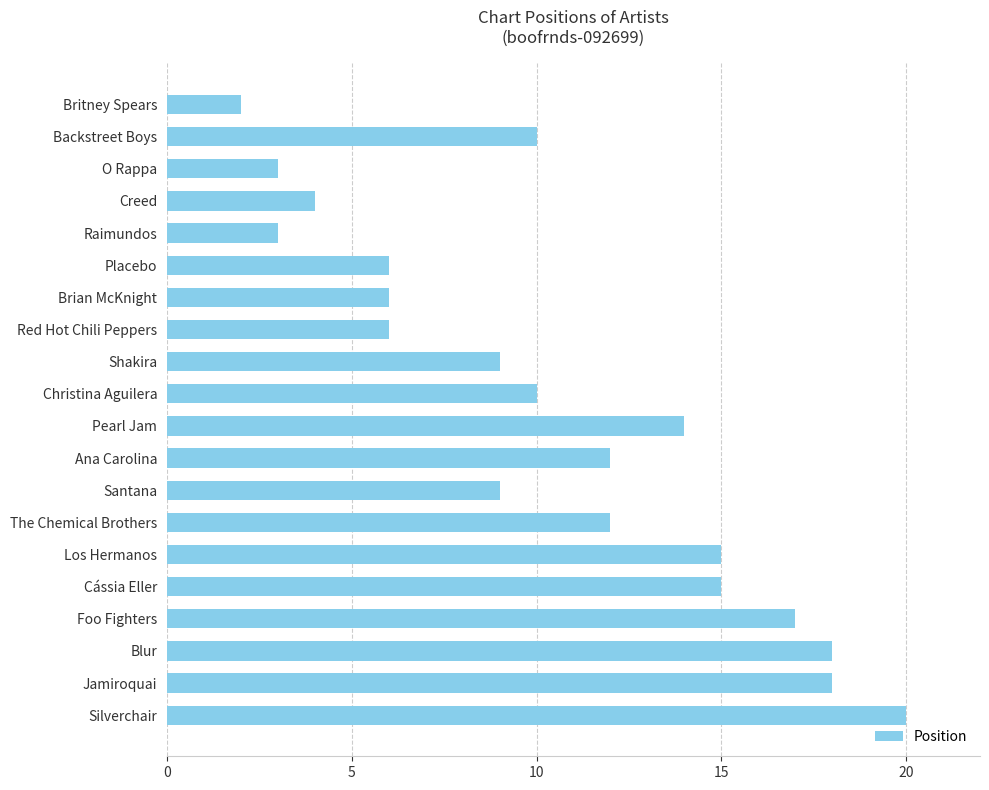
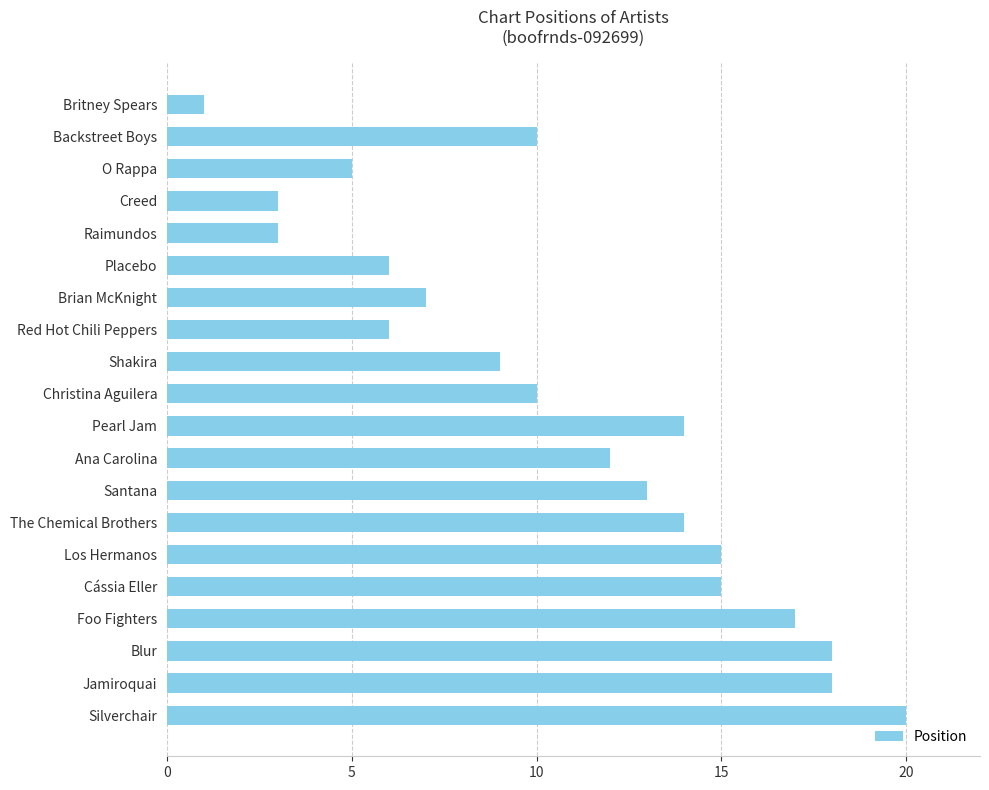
Britney Spears: 2 -> 1
O Rappa: 3 -> 5
Creed: 4 -> 3
Brian McKnight: 6 -> 7
Santana: 9 -> 13
The Chemical Brothers: 12 -> 14
